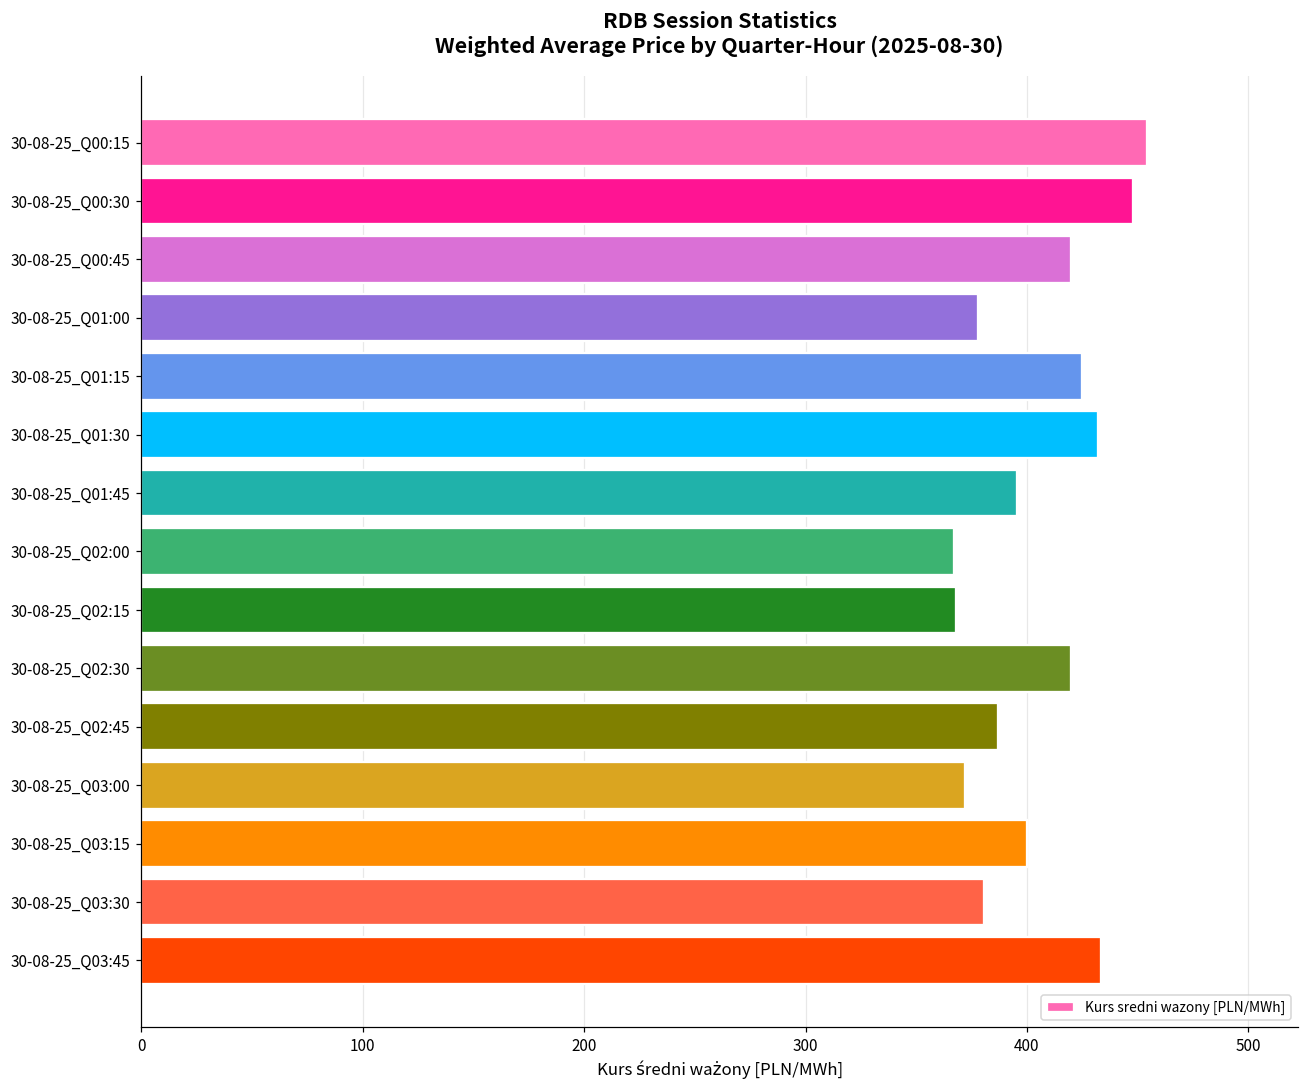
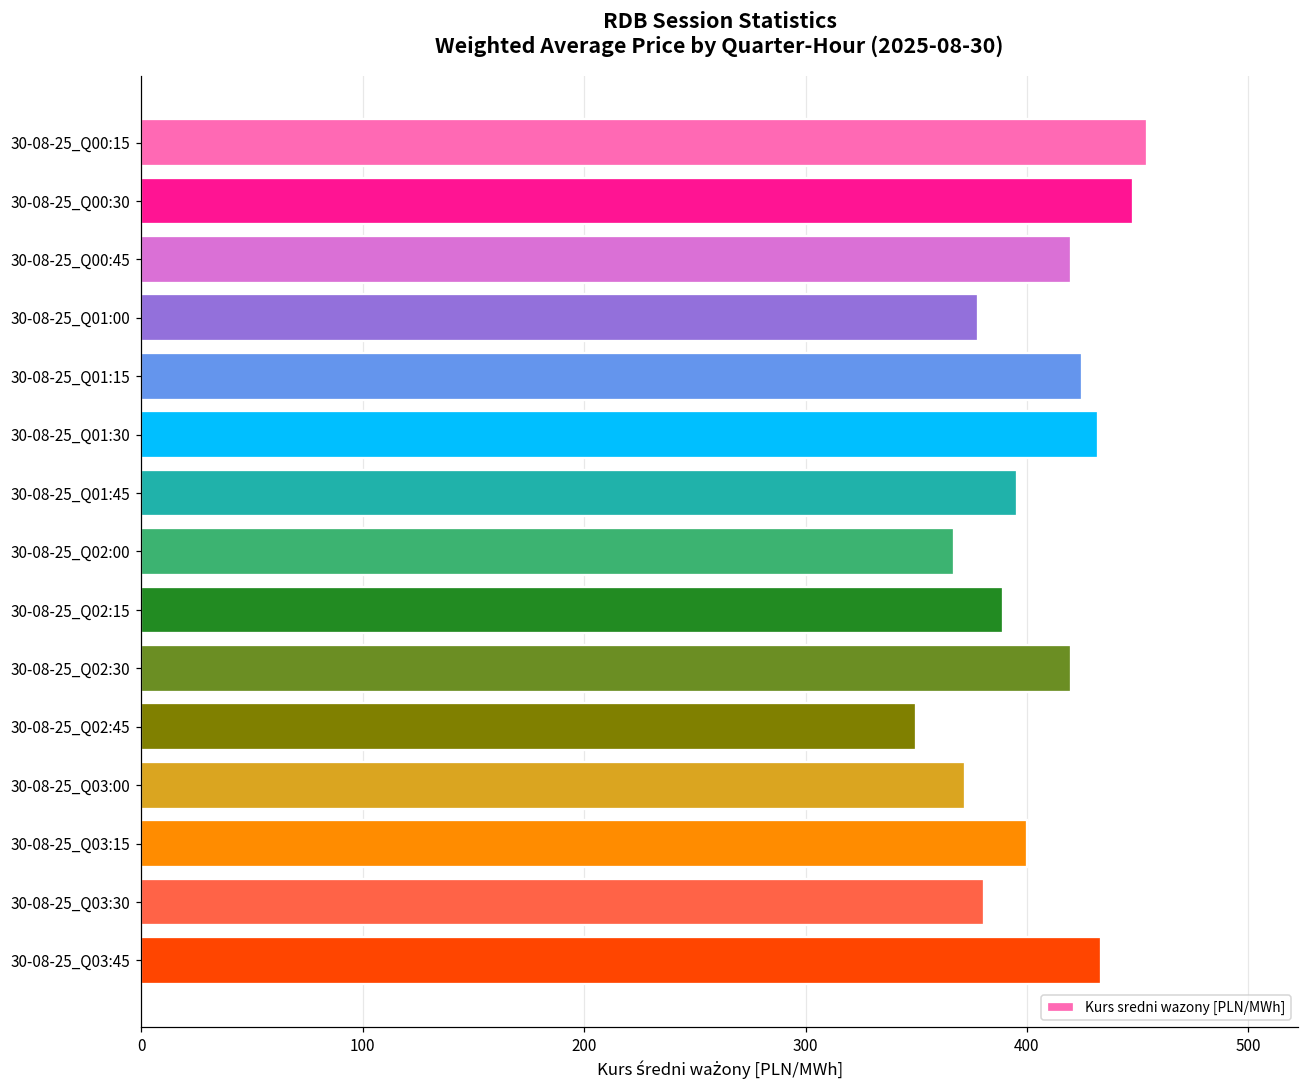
30-08-25_Q02:15: 368 -> 389
30-08-25_Q02:45: 387 -> 350
